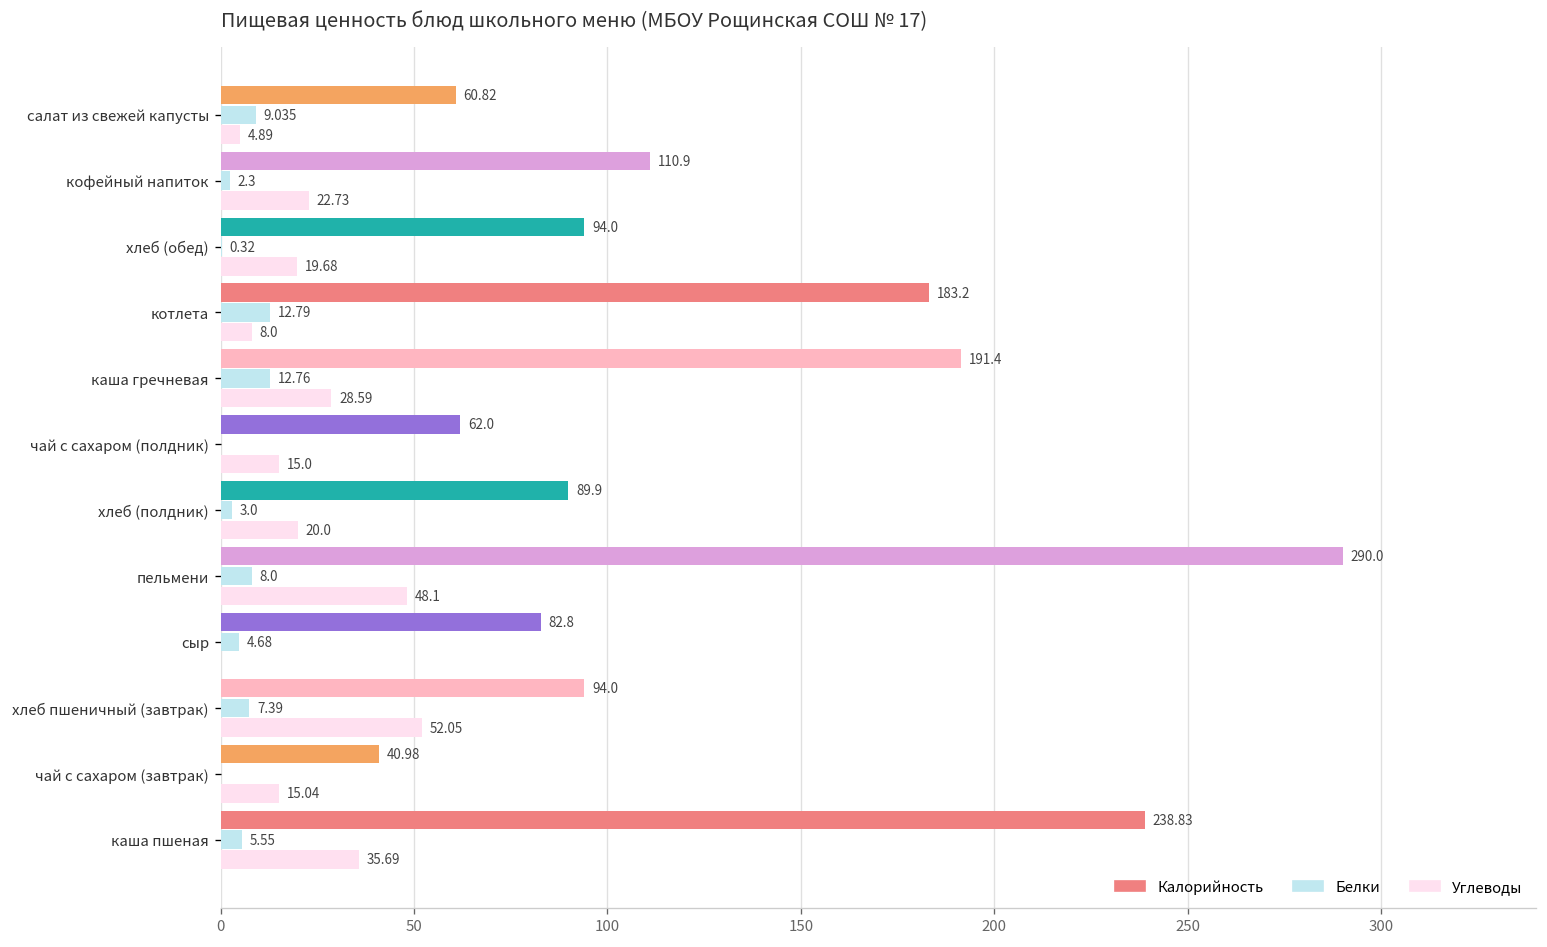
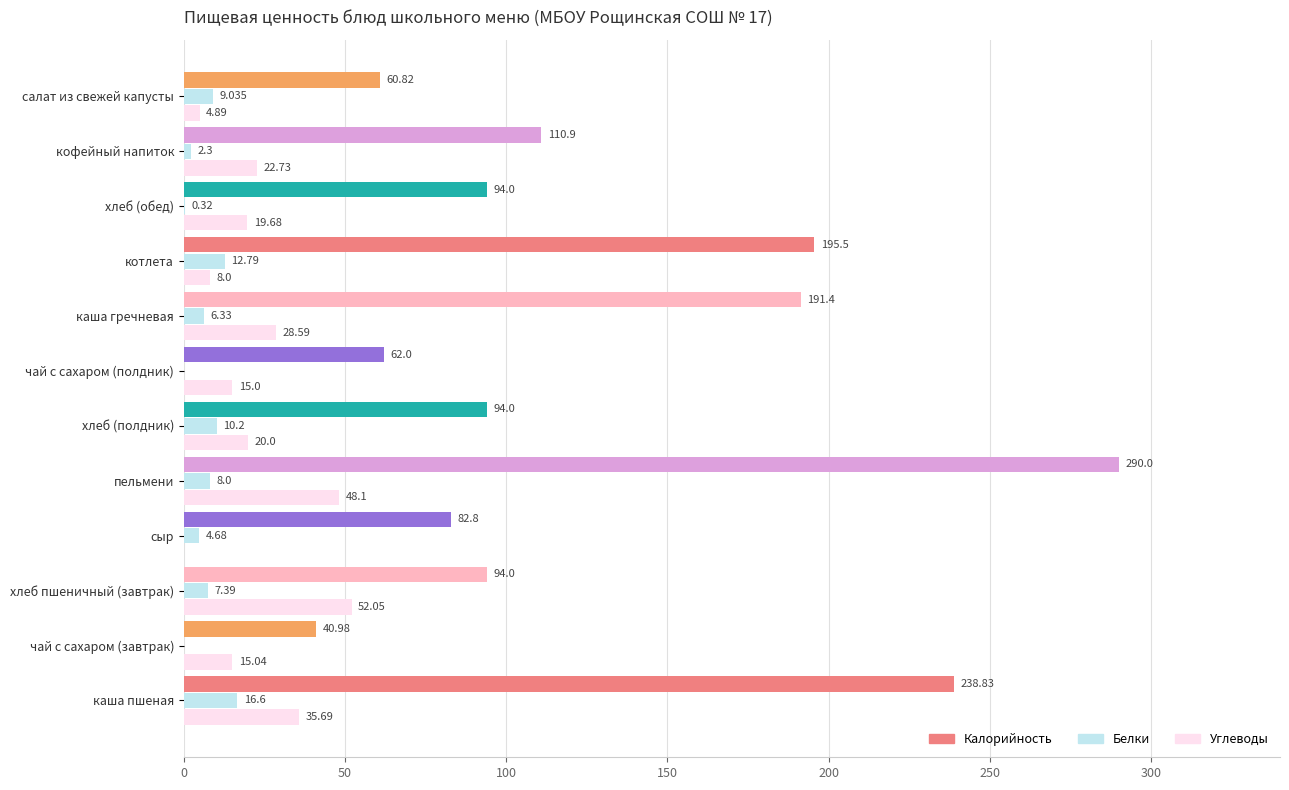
Калорийность, котлета: 183.2 -> 195.5
Белки, каша гречневая: 12.76 -> 6.33
Калорийность, хлеб (полдник): 89.9 -> 94.0
Белки, хлеб (полдник): 3.0 -> 10.2
Белки, каша пшеная: 5.55 -> 16.6
